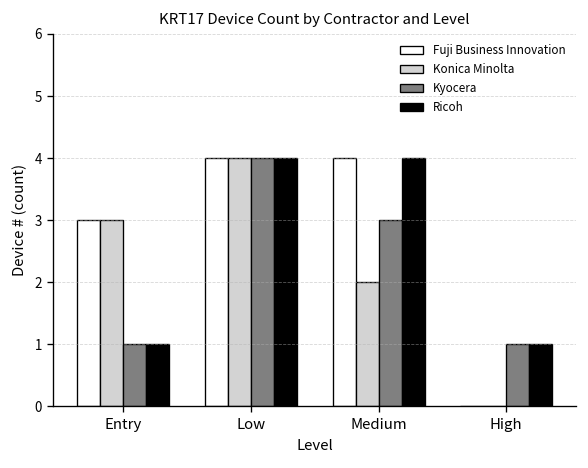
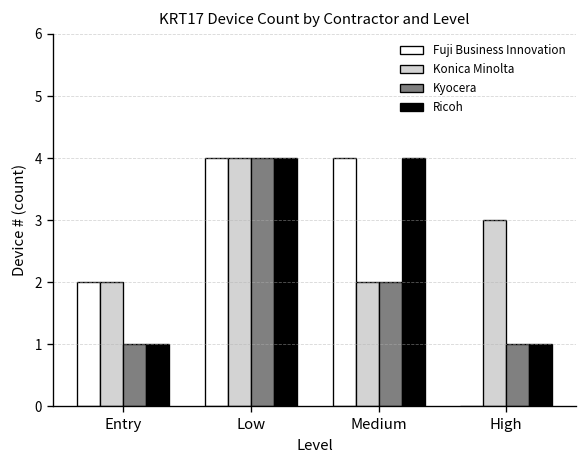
Fuji Business Innovation, Entry: 3 -> 2
Konica Minolta, Entry: 3 -> 2
Kyocera, Medium: 3 -> 2
Konica Minolta, High: 0 -> 3
